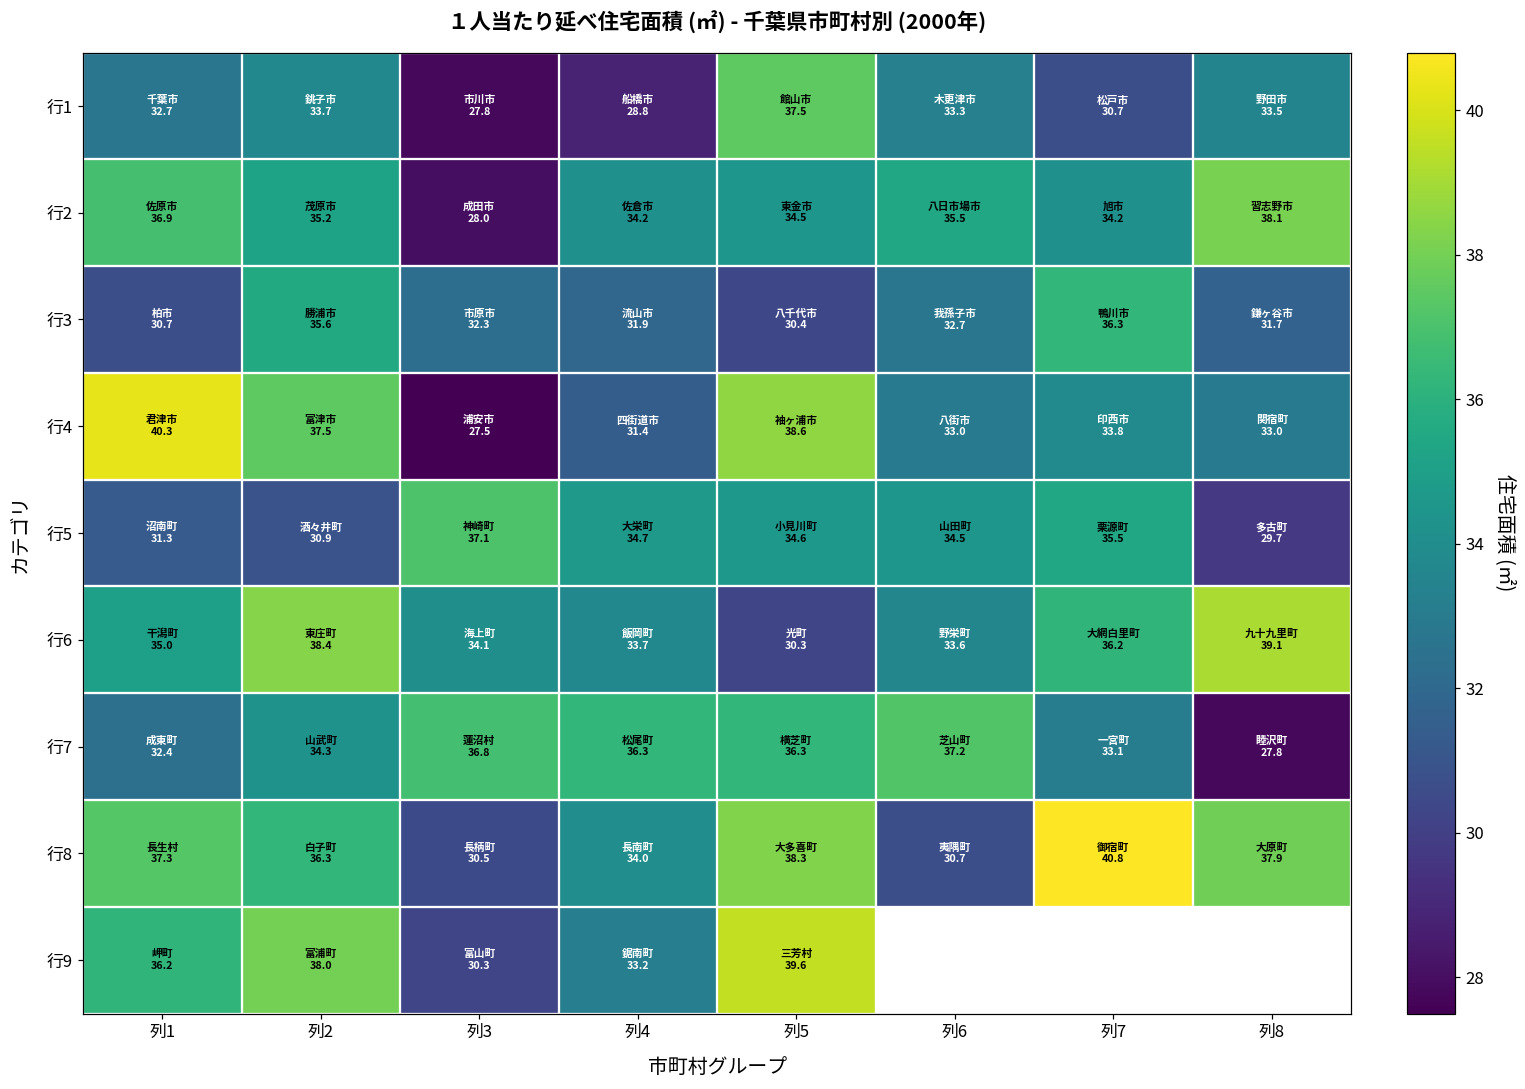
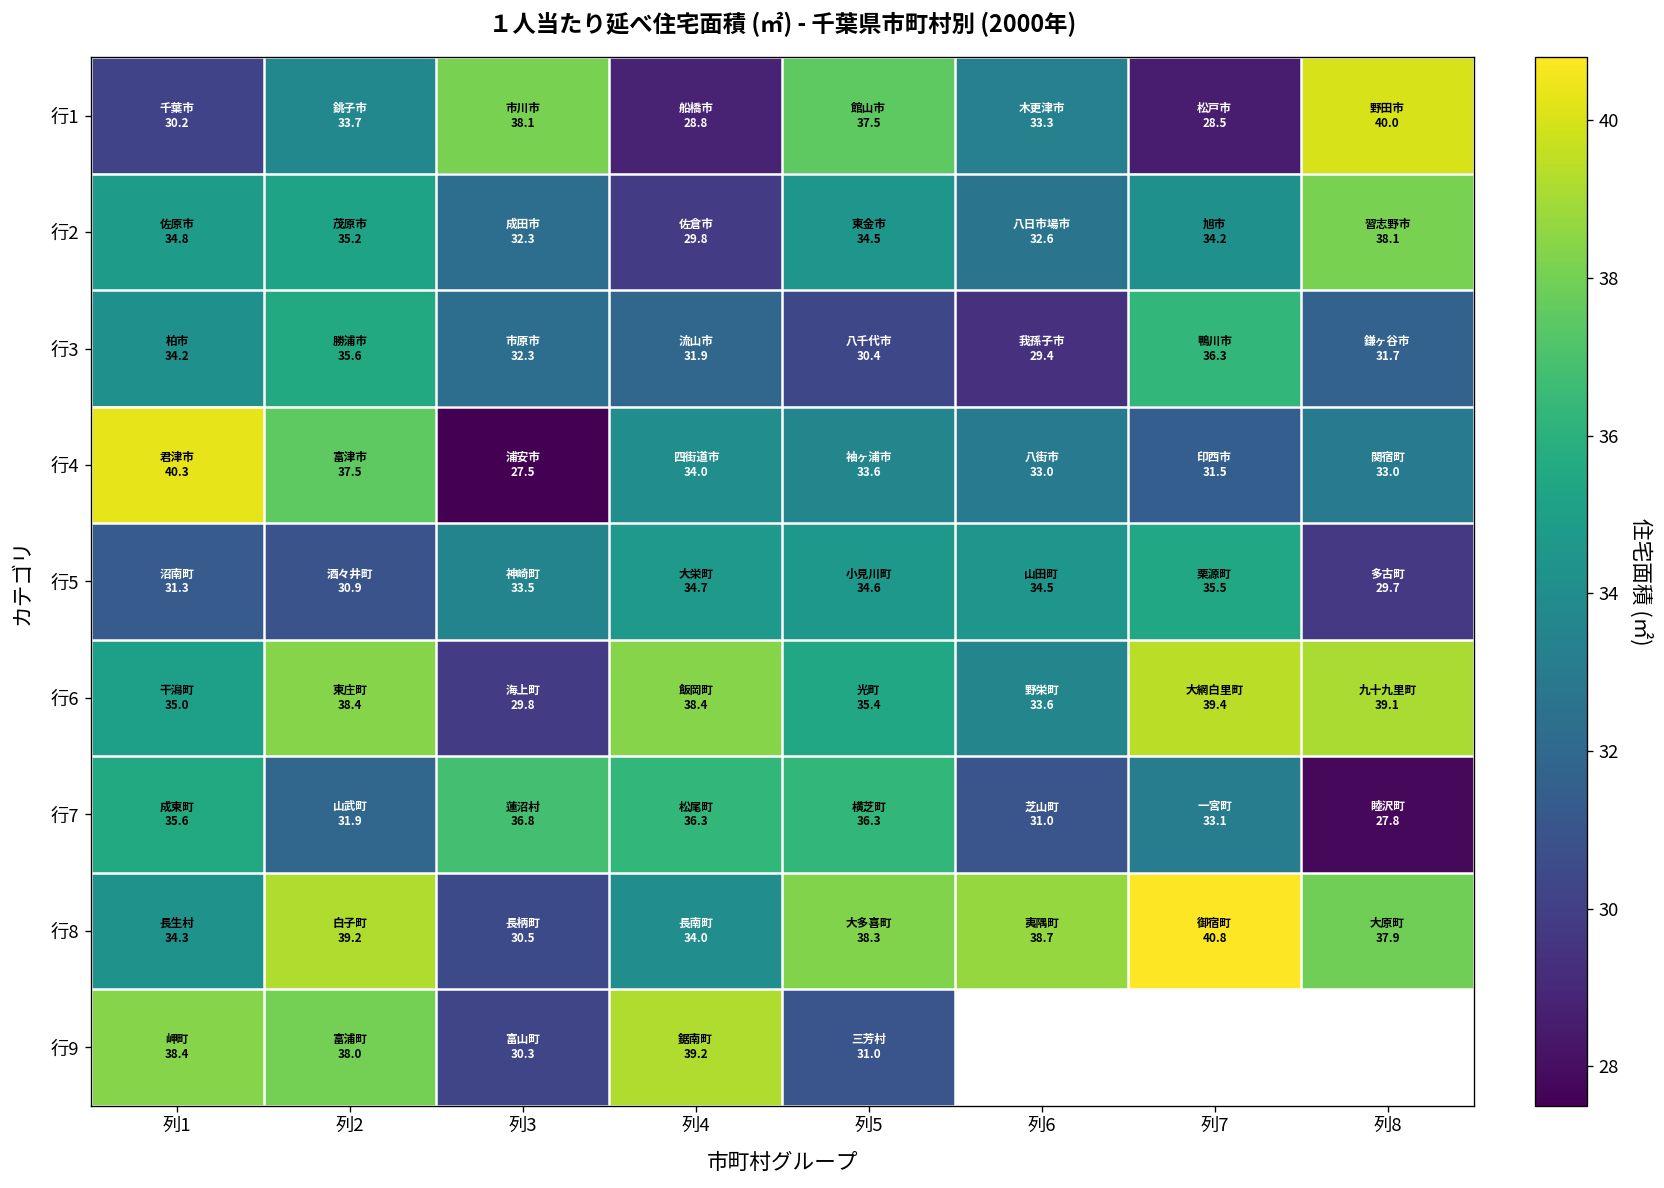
行1, 列1: 32.7 -> 30.2
行1, 列3: 27.8 -> 38.1
行1, 列7: 30.7 -> 28.5
行1, 列8: 33.5 -> 40.0
行2, 列1: 36.9 -> 34.8
行2, 列3: 28.0 -> 32.3
行2, 列4: 34.2 -> 29.8
行2, 列6: 35.5 -> 32.6
行3, 列1: 30.7 -> 34.2
行3, 列6: 32.7 -> 29.4
行4, 列4: 31.4 -> 34.0
行4, 列5: 38.6 -> 33.6
行4, 列7: 33.8 -> 31.5
行5, 列3: 37.1 -> 33.5
行6, 列3: 34.1 -> 29.8
行6, 列4: 33.7 -> 38.4
行6, 列5: 30.3 -> 35.4
行6, 列7: 36.2 -> 39.4
行7, 列1: 32.4 -> 35.6
行7, 列2: 34.3 -> 31.9
行7, 列6: 37.2 -> 31.0
行8, 列1: 37.3 -> 34.3
行8, 列2: 36.3 -> 39.2
行8, 列6: 30.7 -> 38.7
行9, 列1: 36.2 -> 38.4
行9, 列4: 33.2 -> 39.2
行9, 列5: 39.6 -> 31.0
